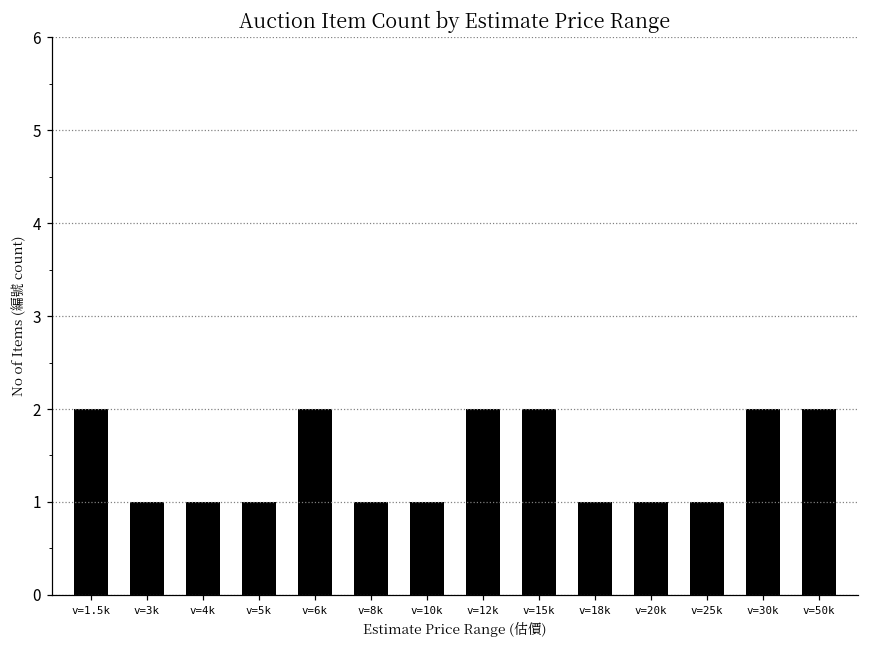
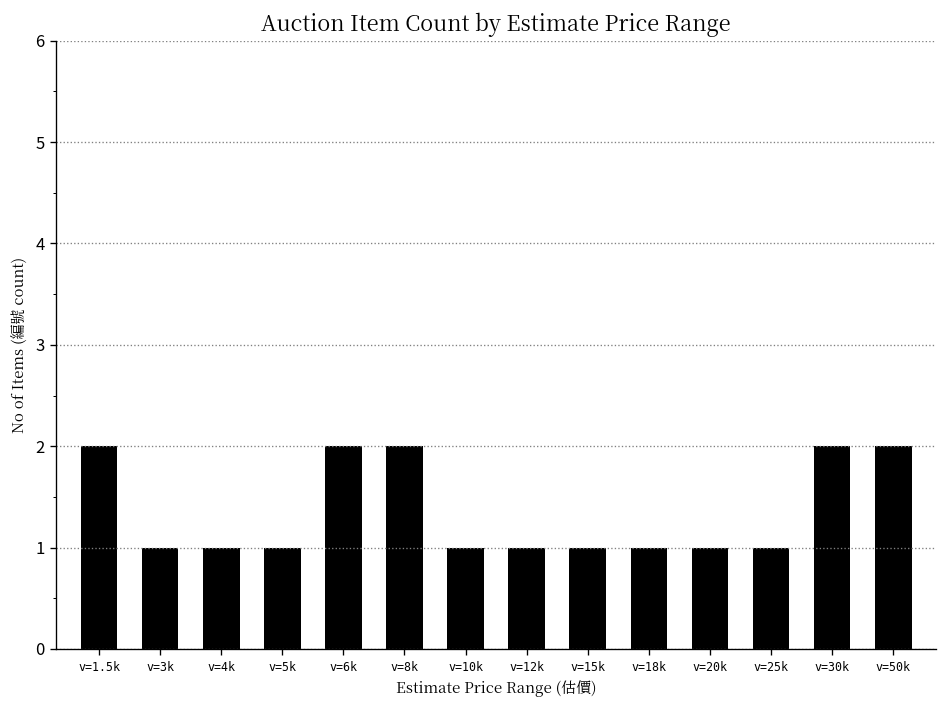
v=8k: 1 -> 2
v=12k: 2 -> 1
v=15k: 2 -> 1
